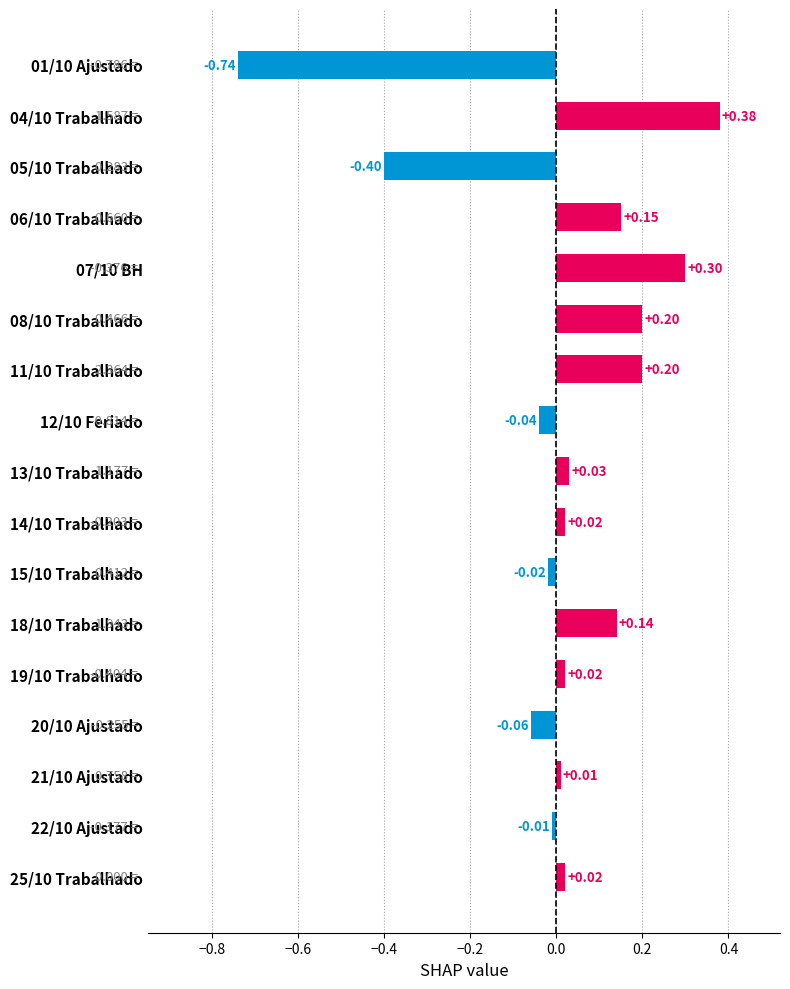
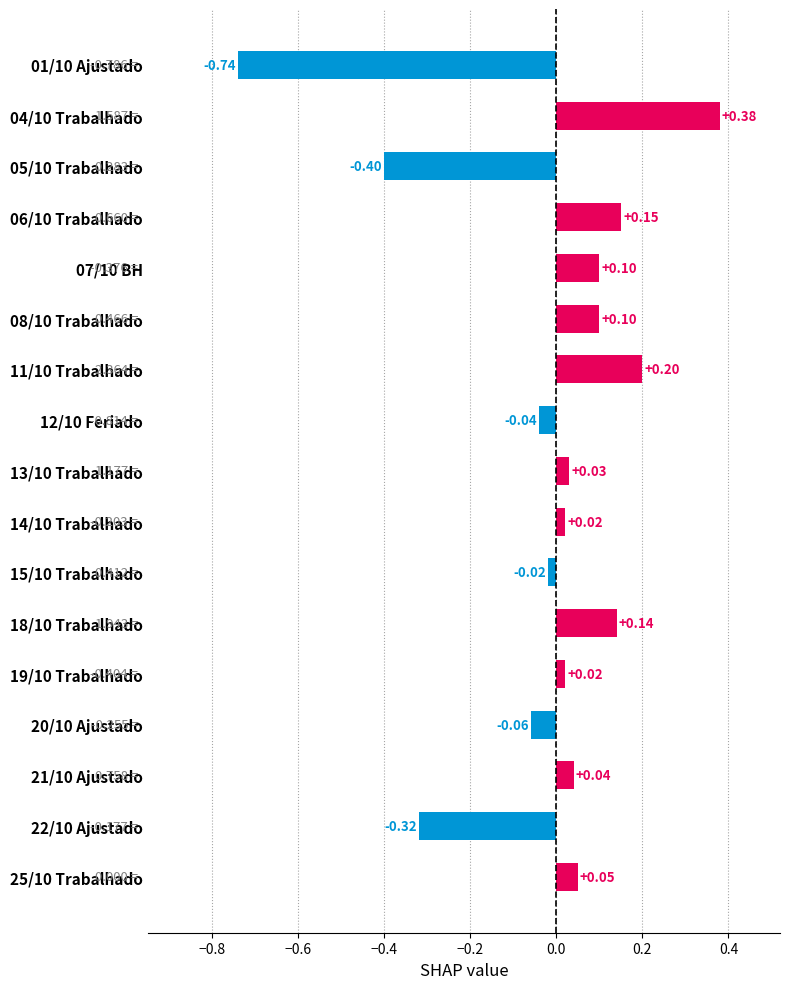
07/10 BH: +0.30 -> +0.10
08/10 Trabalhado: +0.20 -> +0.10
21/10 Ajustado: +0.01 -> +0.04
22/10 Ajustado: -0.01 -> -0.32
25/10 Trabalhado: +0.02 -> +0.05
